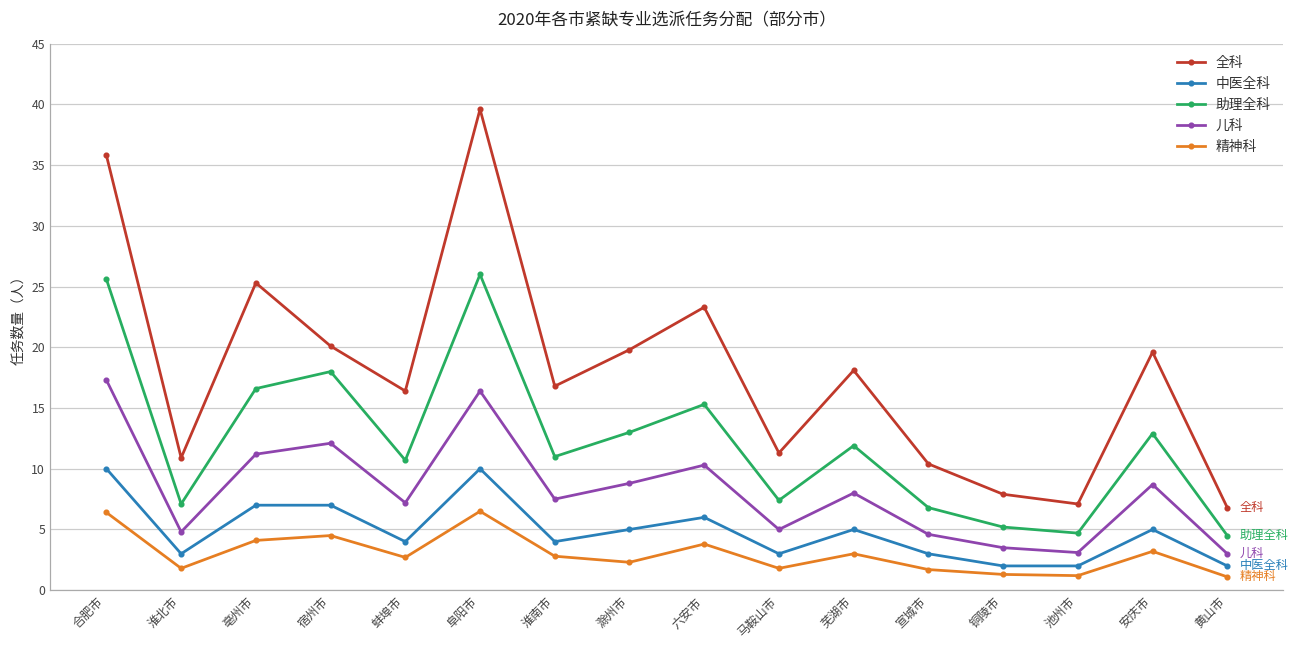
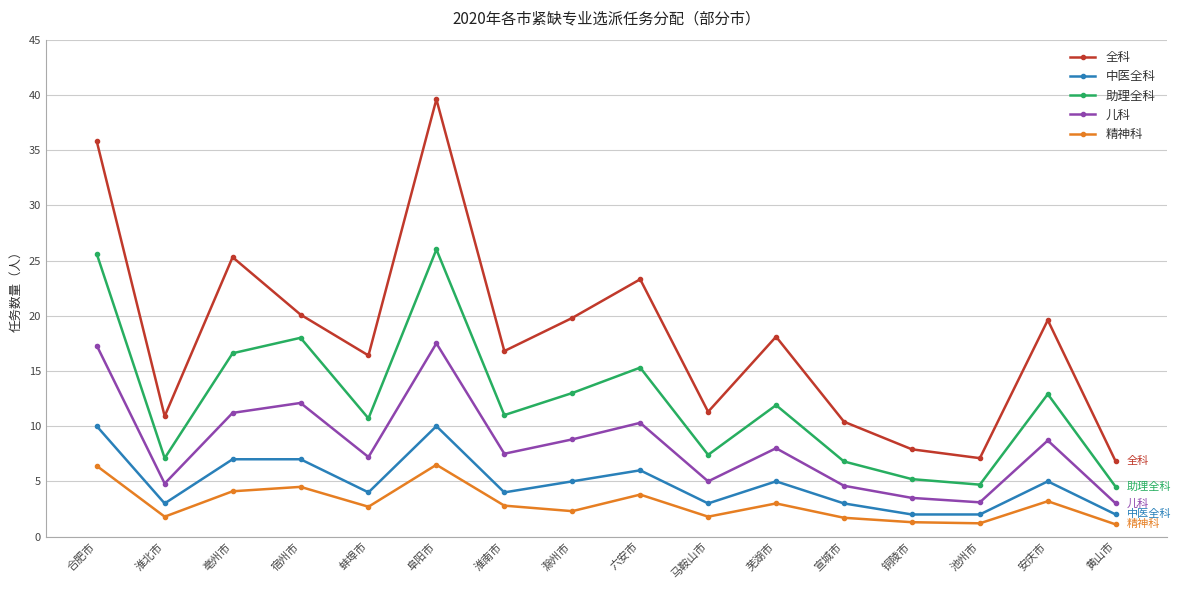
儿科, 阜阳市: 16.4 -> 17.5
